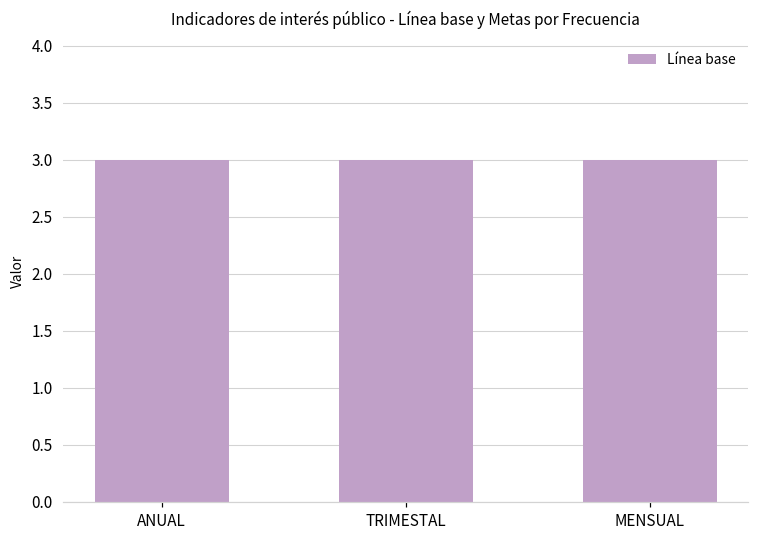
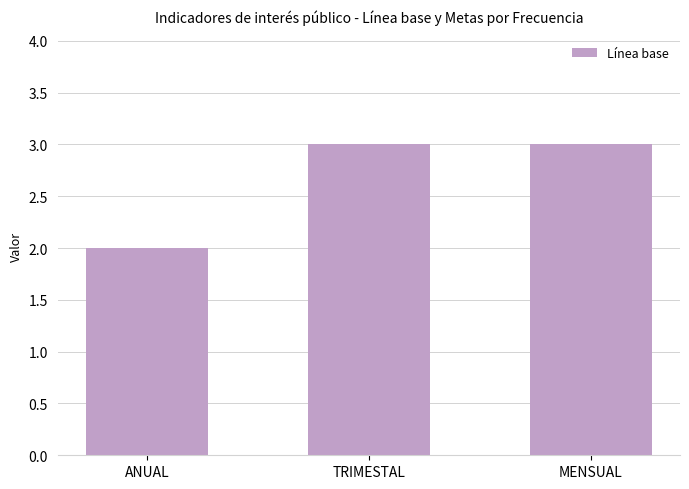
ANUAL: 3 -> 2
